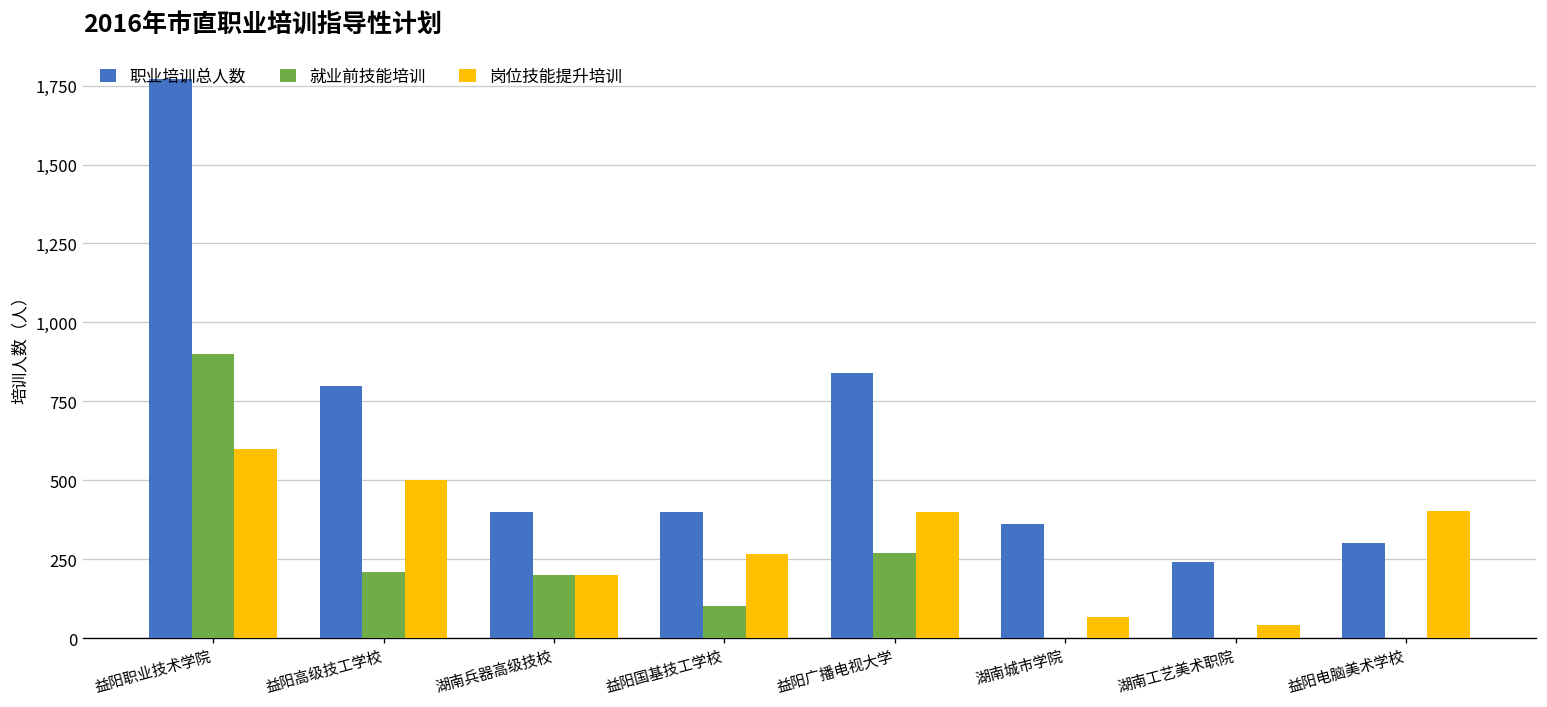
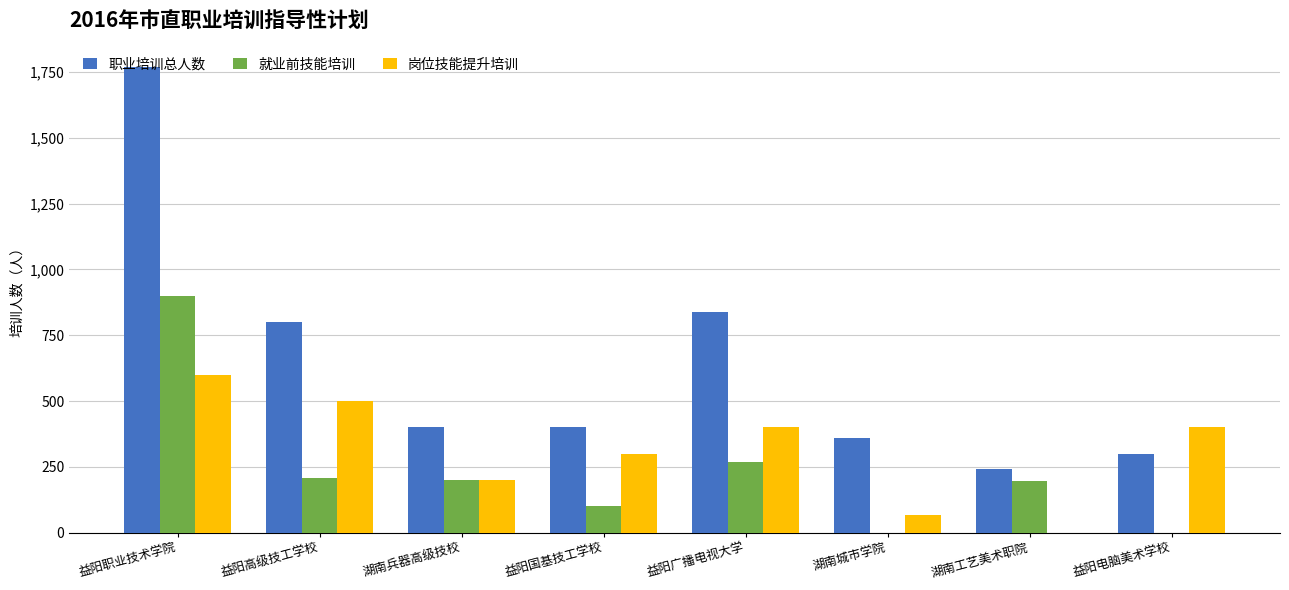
岗位技能提升培训, 益阳国基技工学校: 270 -> 300
就业前技能培训, 湖南工艺美术职院: 0 -> 200
岗位技能提升培训, 湖南工艺美术职院: 40 -> 0
